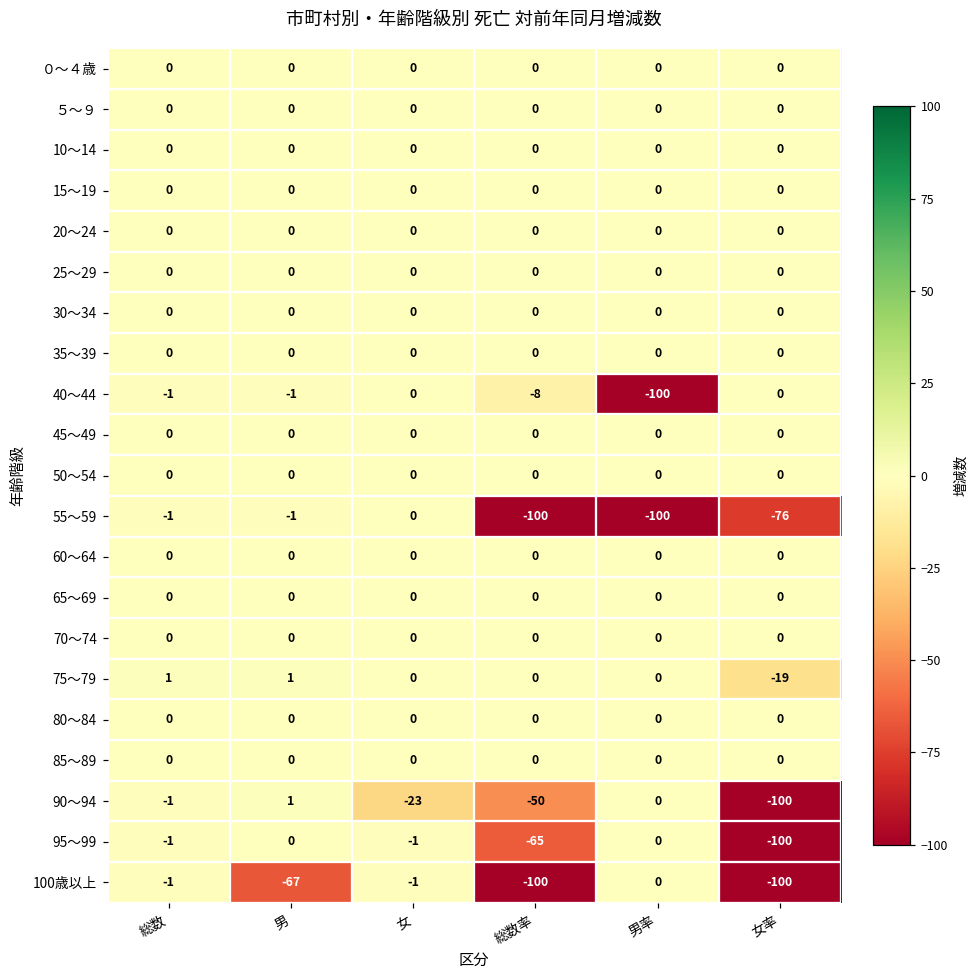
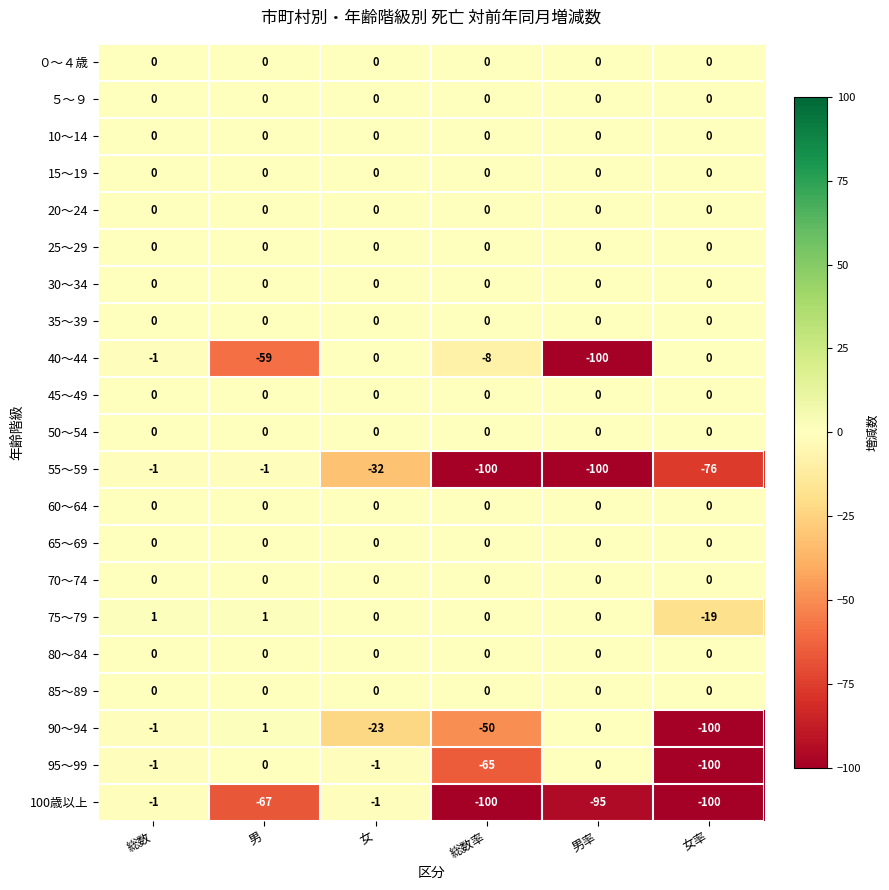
40～44, 男: -1 -> -59
55～59, 女: 0 -> -32
100歳以上, 男率: 0 -> -95
